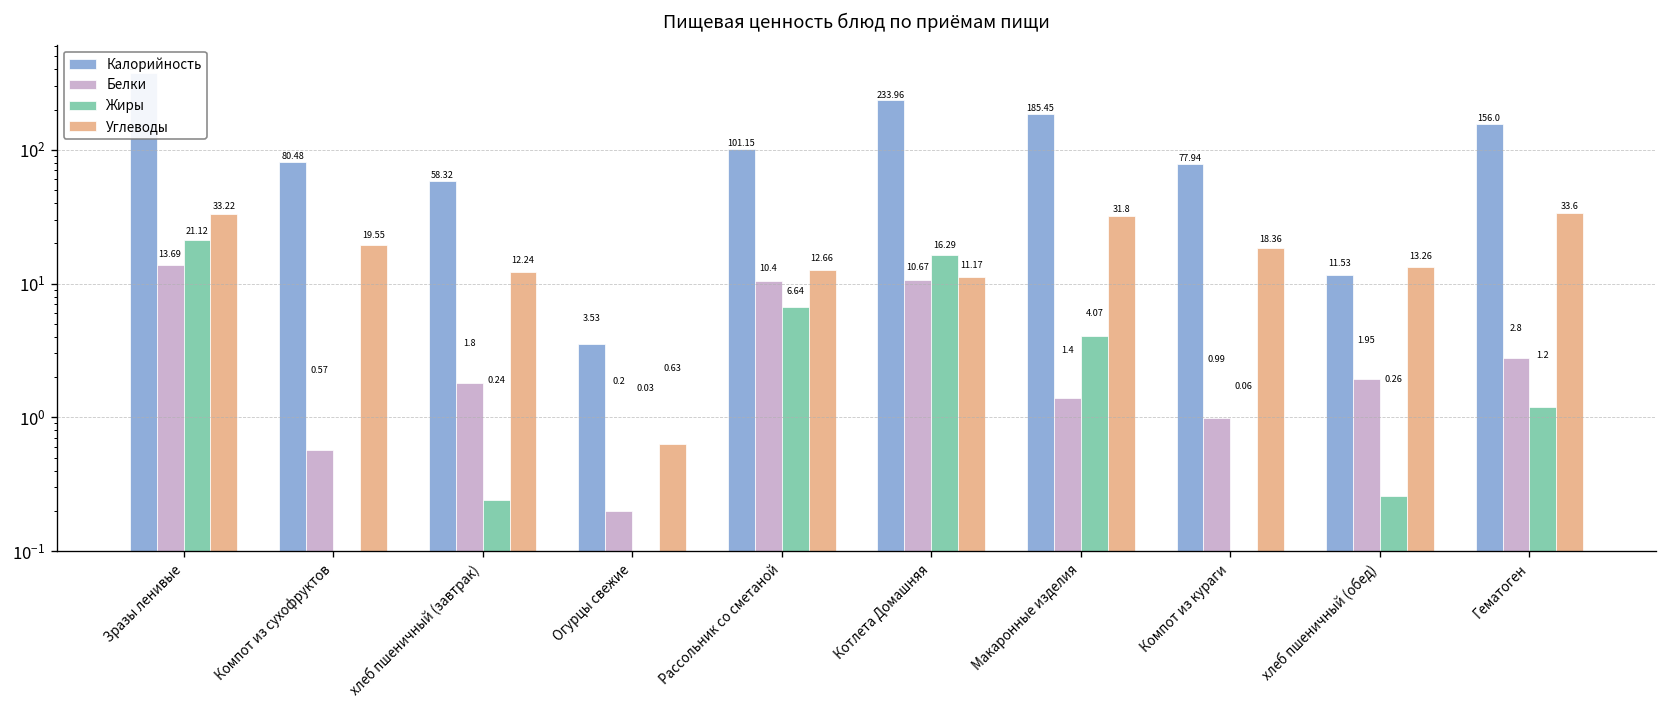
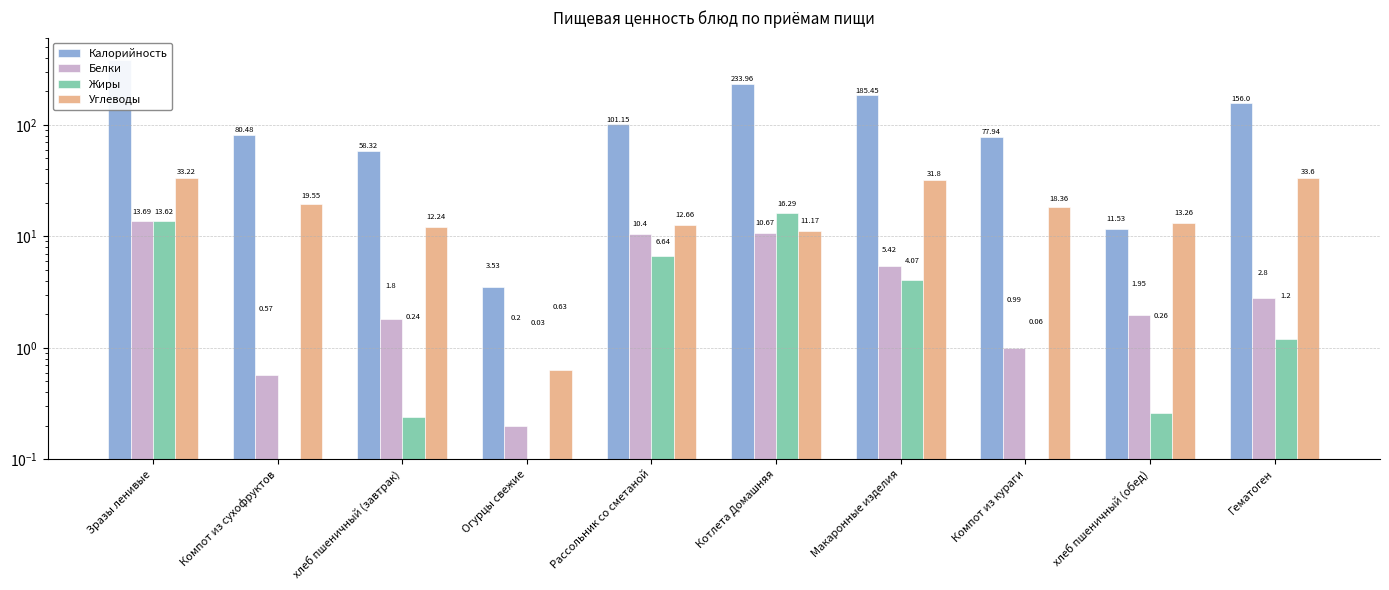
Жиры, Зразы ленивые: 21.12 -> 13.62
Белки, Макаронные изделия: 1.4 -> 5.42
